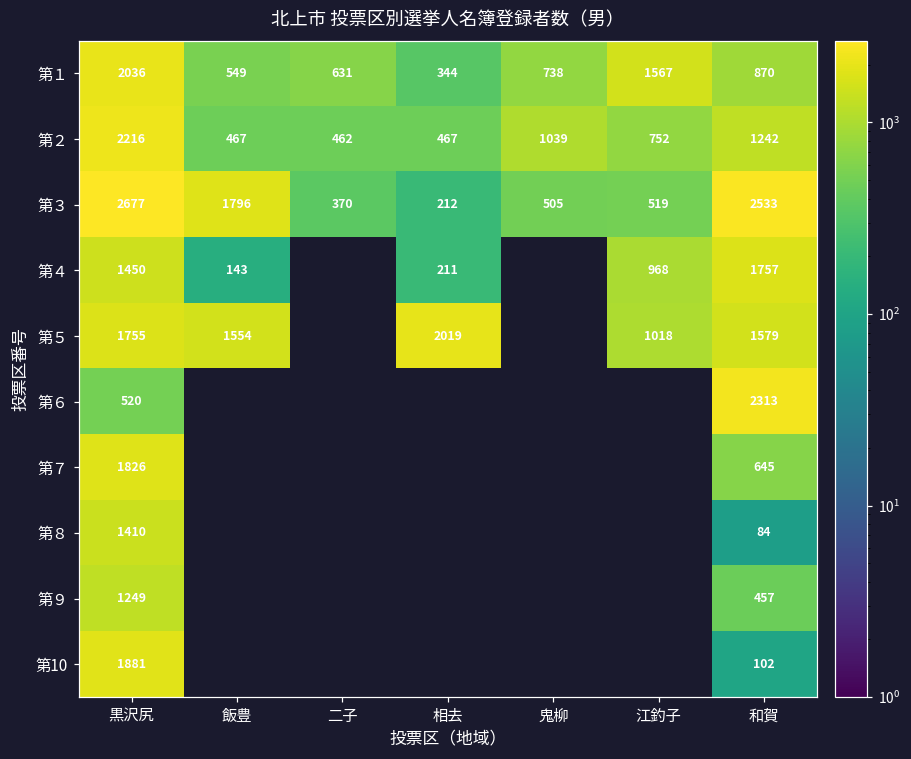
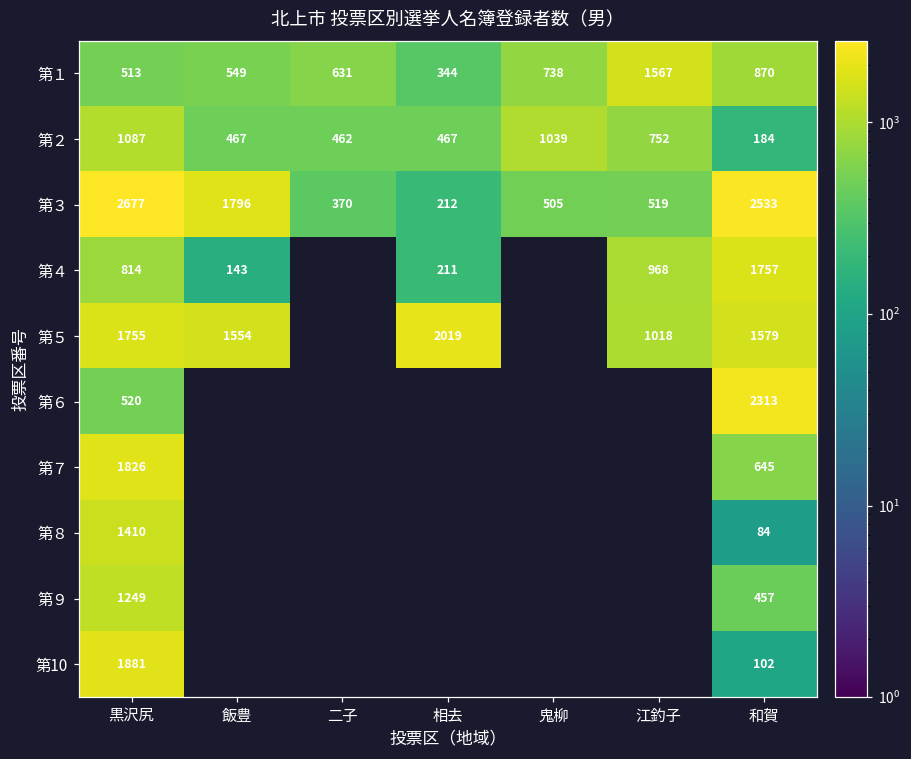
第１, 黒沢尻: 2036 -> 513
第２, 黒沢尻: 2216 -> 1087
第２, 和賀: 1242 -> 184
第４, 黒沢尻: 1450 -> 814
